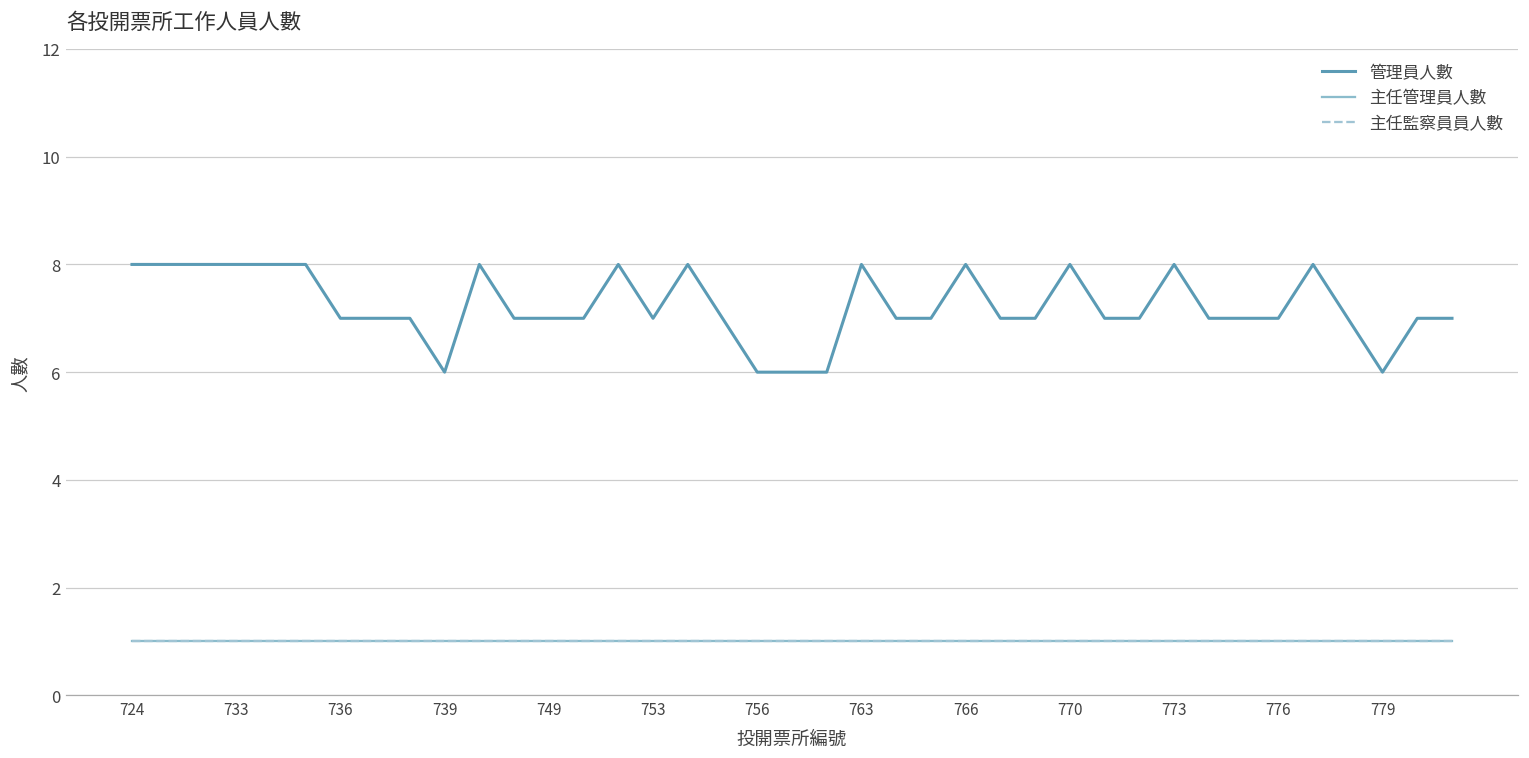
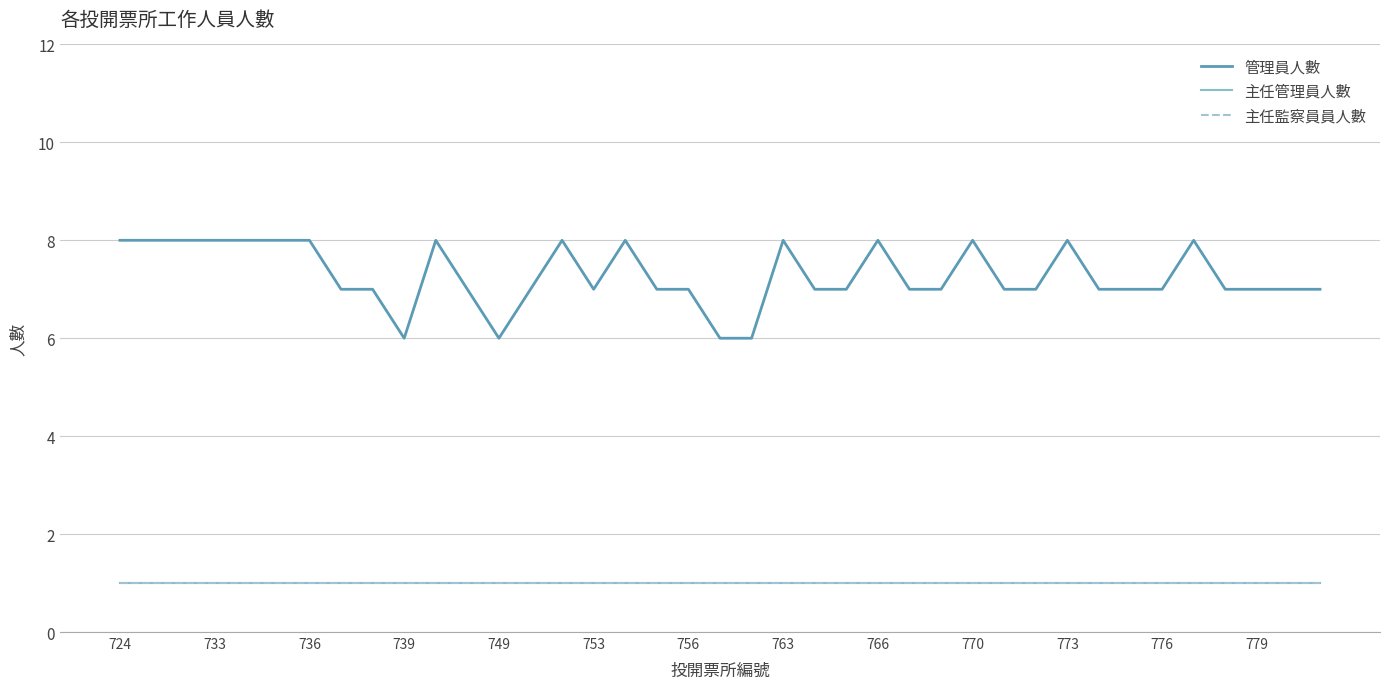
管理員人數, 736: 7 -> 8
管理員人數, 749: 7 -> 6
管理員人數, 756: 6 -> 7
管理員人數, 779: 6 -> 7
